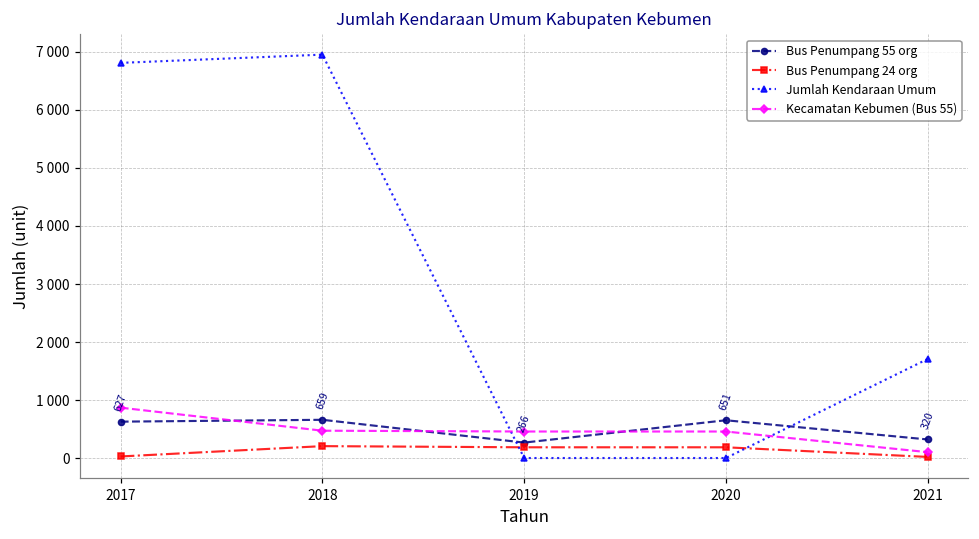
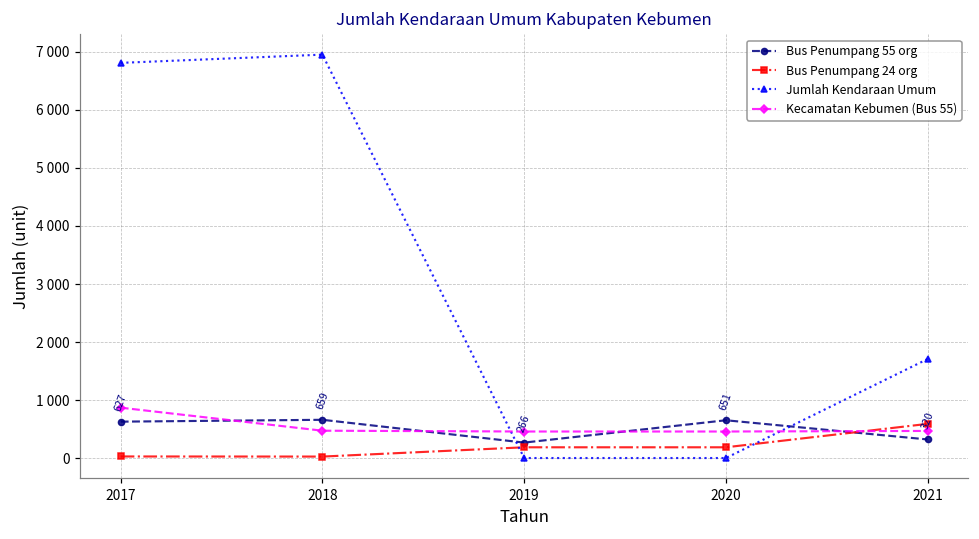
Bus Penumpang 24 org, 2018: 200 -> 0
Bus Penumpang 24 org, 2021: 0 -> 600
Kecamatan Kebumen (Bus 55), 2021: 100 -> 500
